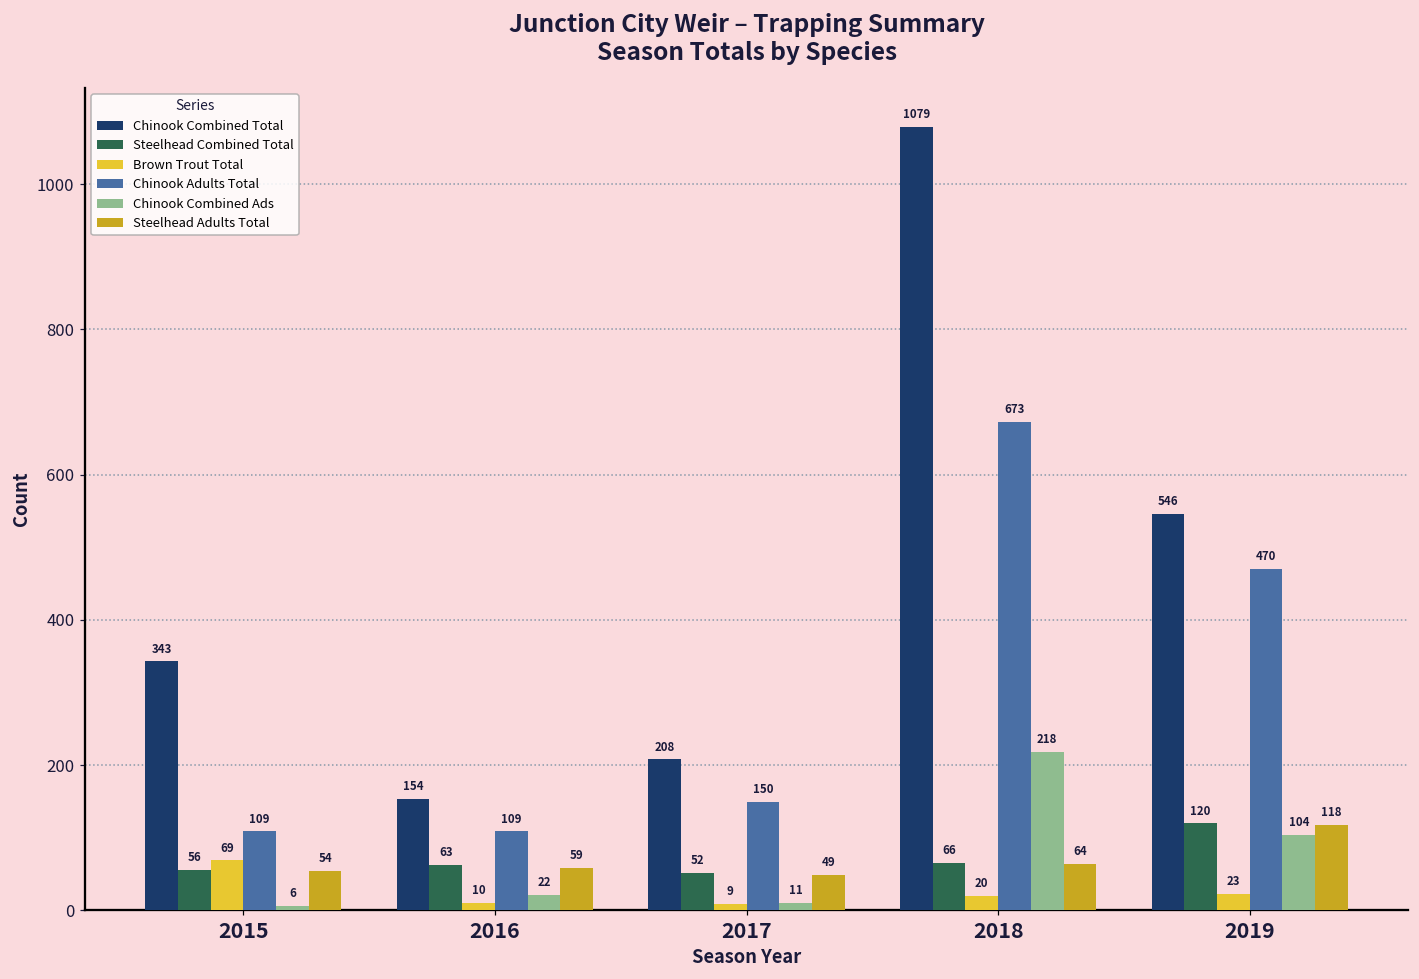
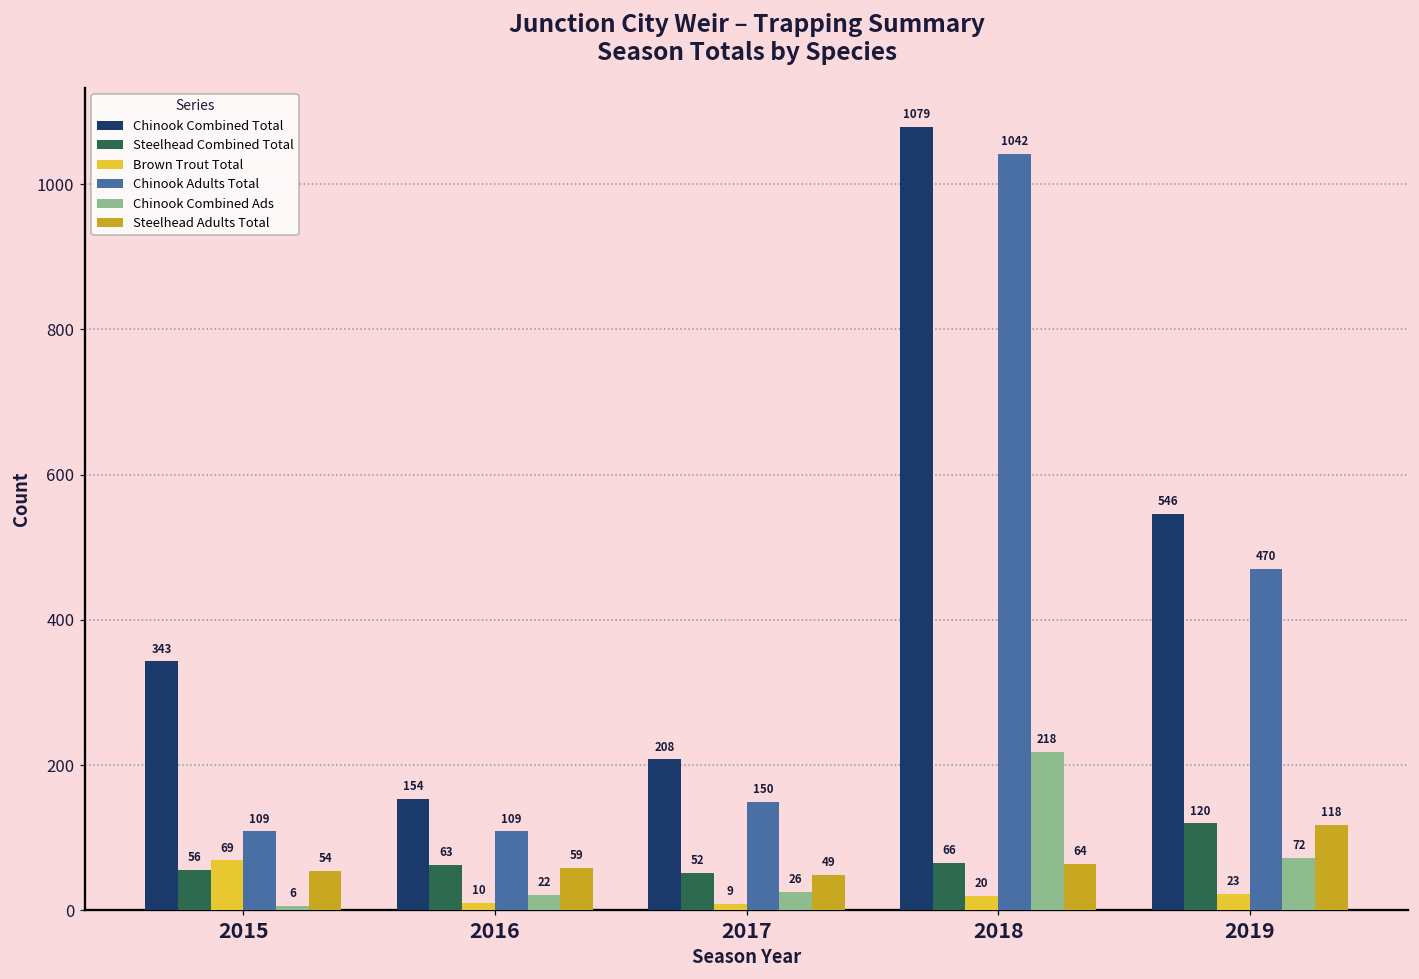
Chinook Combined Ads, 2017: 11 -> 26
Chinook Adults Total, 2018: 673 -> 1042
Chinook Combined Ads, 2019: 104 -> 72
